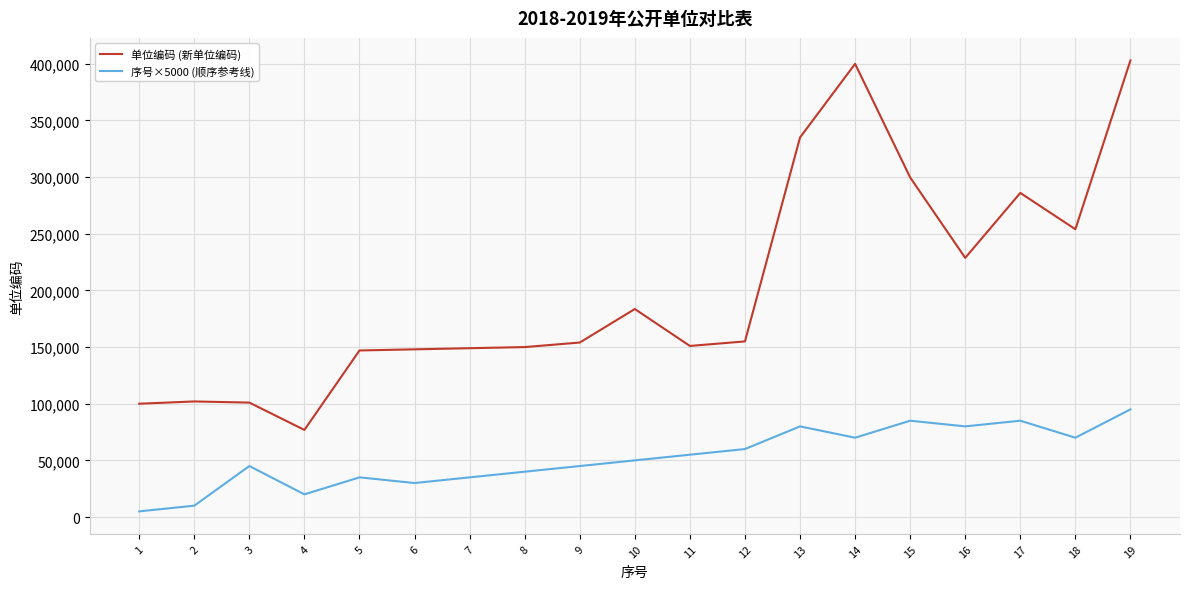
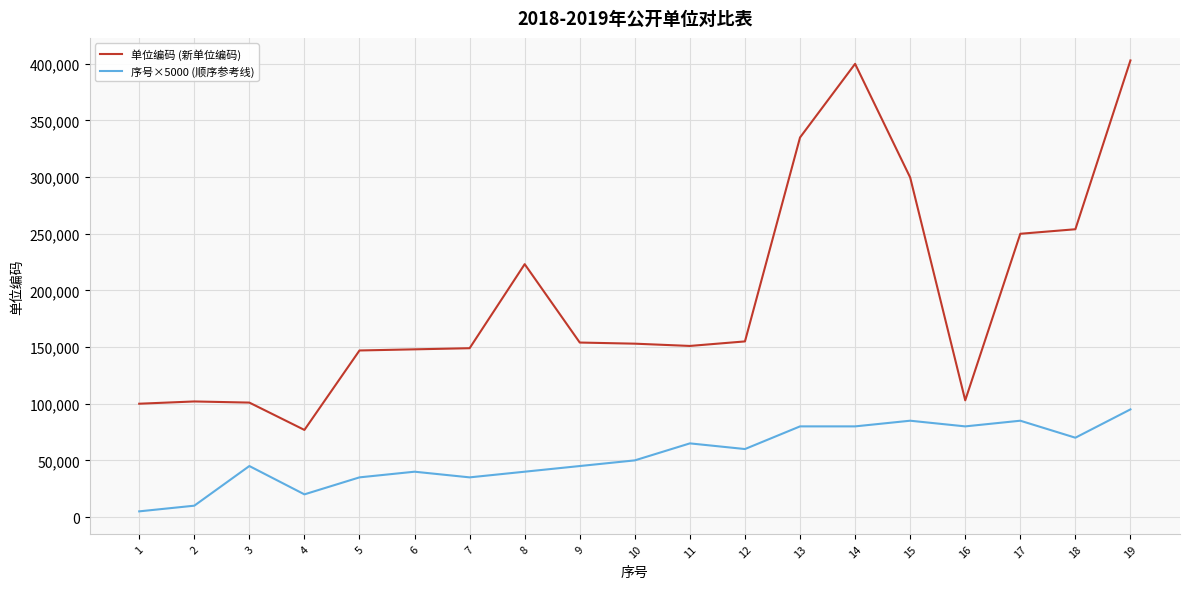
序号×5000 (顺序参考线), 6: 30,000 -> 40,000
单位编码 (新单位编码), 8: 150,000 -> 223,000
单位编码 (新单位编码), 10: 184,000 -> 153,000
序号×5000 (顺序参考线), 11: 55,000 -> 65,000
序号×5000 (顺序参考线), 14: 70,000 -> 80,000
单位编码 (新单位编码), 16: 229,000 -> 103,000
单位编码 (新单位编码), 17: 286,000 -> 250,000
